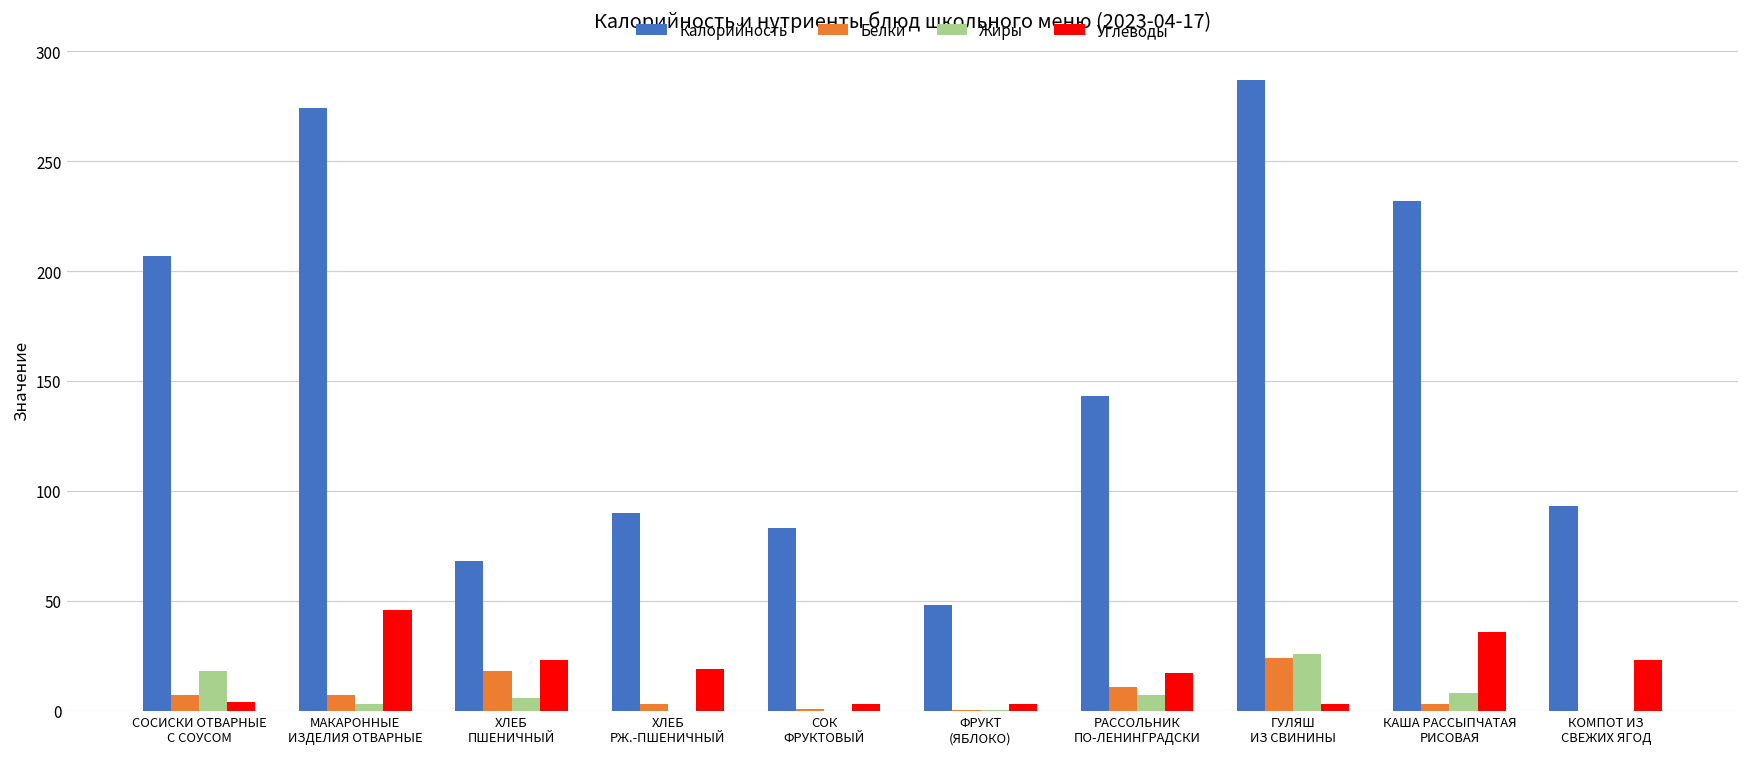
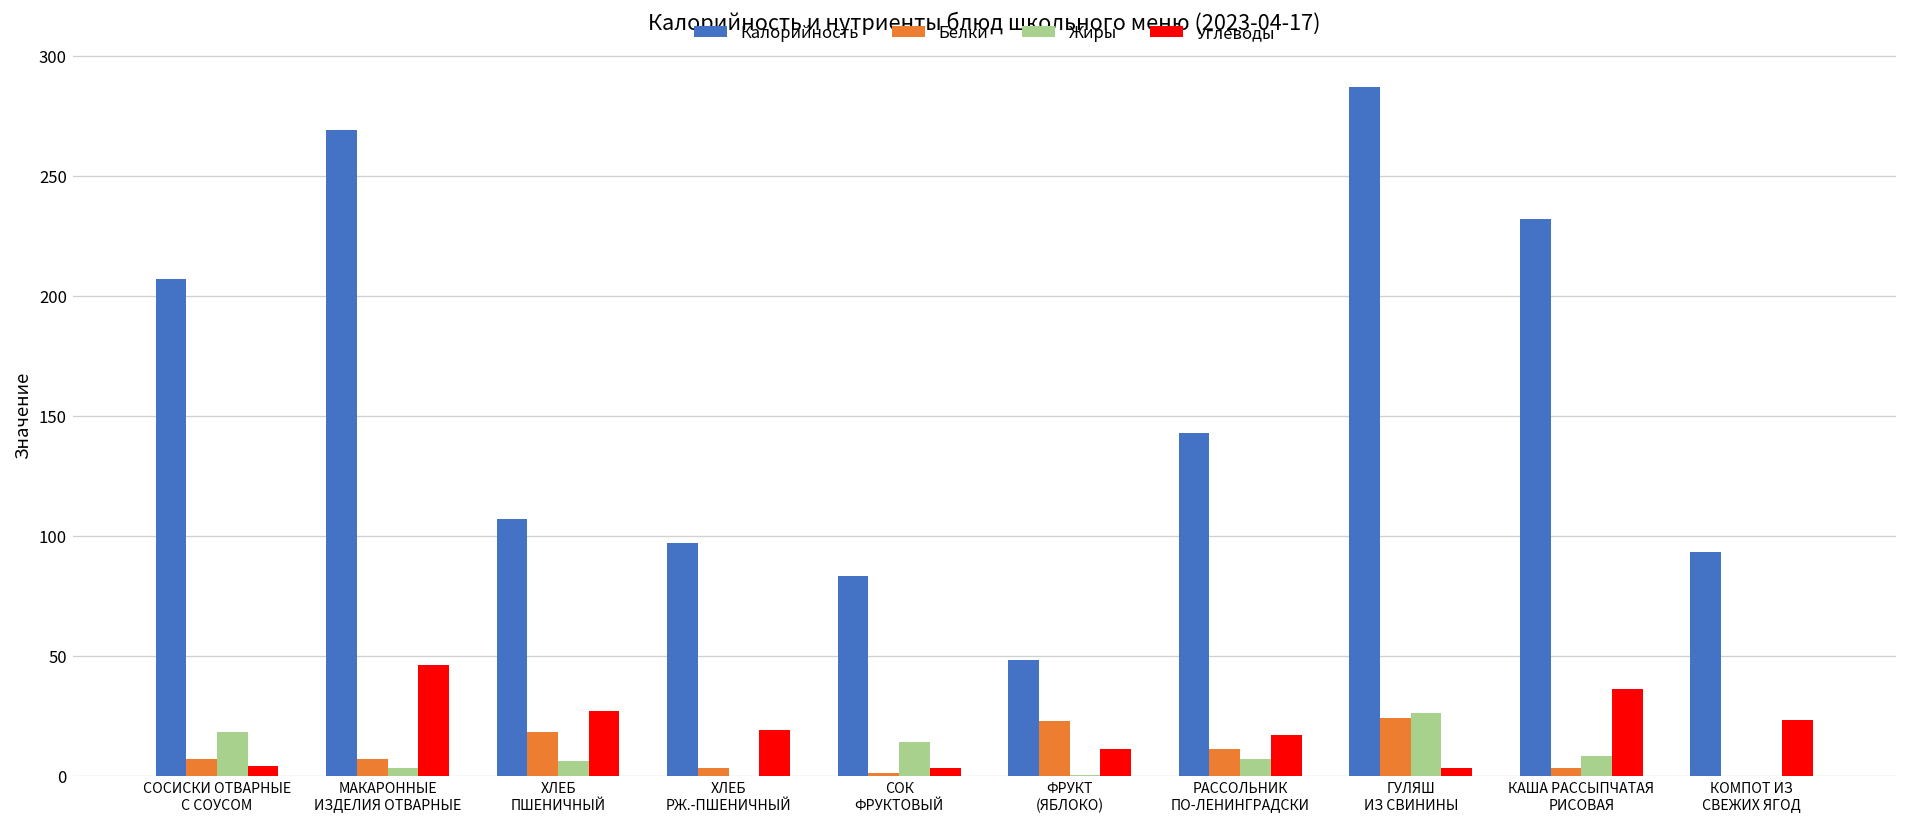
Калорийность, МАКАРОННЫЕ ИЗДЕЛИЯ ОТВАРНЫЕ: 274 -> 269
Калорийность, ХЛЕБ ПШЕНИЧНЫЙ: 68 -> 107
Углеводы, ХЛЕБ ПШЕНИЧНЫЙ: 23 -> 27
Калорийность, ХЛЕБ РЖ.-ПШЕНИЧНЫЙ: 90 -> 97
Жиры, СОК ФРУКТОВЫЙ: 0 -> 14
Белки, ФРУКТ (ЯБЛОКО): 0 -> 23
Углеводы, ФРУКТ (ЯБЛОКО): 3 -> 11
